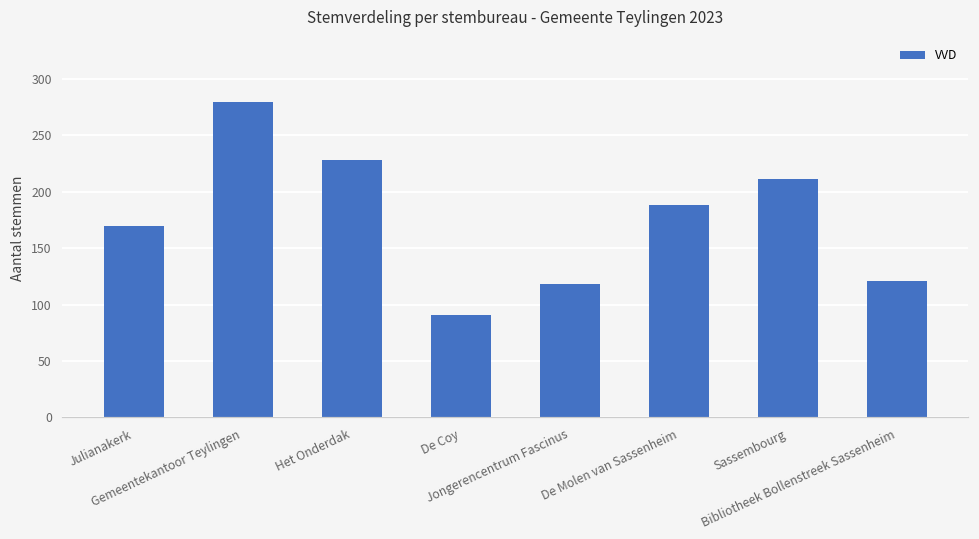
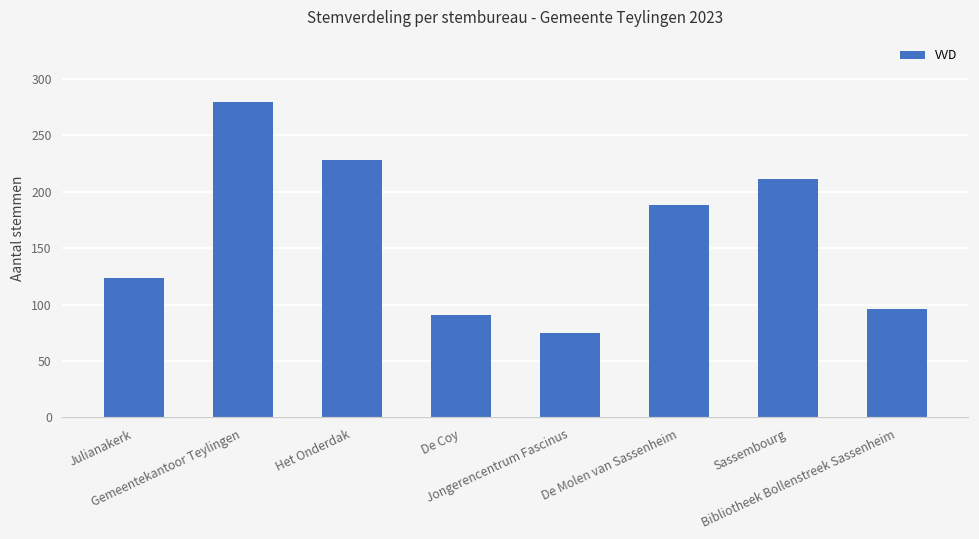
Julianakerk: 170 -> 124
Jongerencentrum Fascinus: 118 -> 75
Bibliotheek Bollenstreek Sassenheim: 121 -> 96
